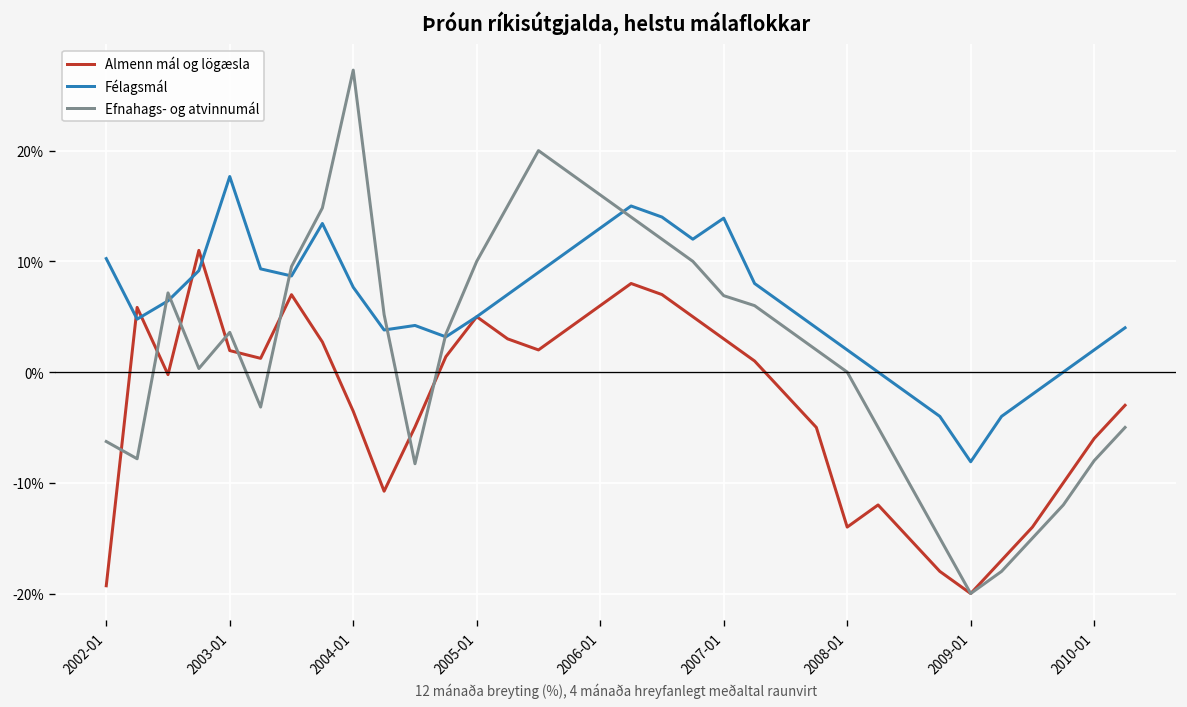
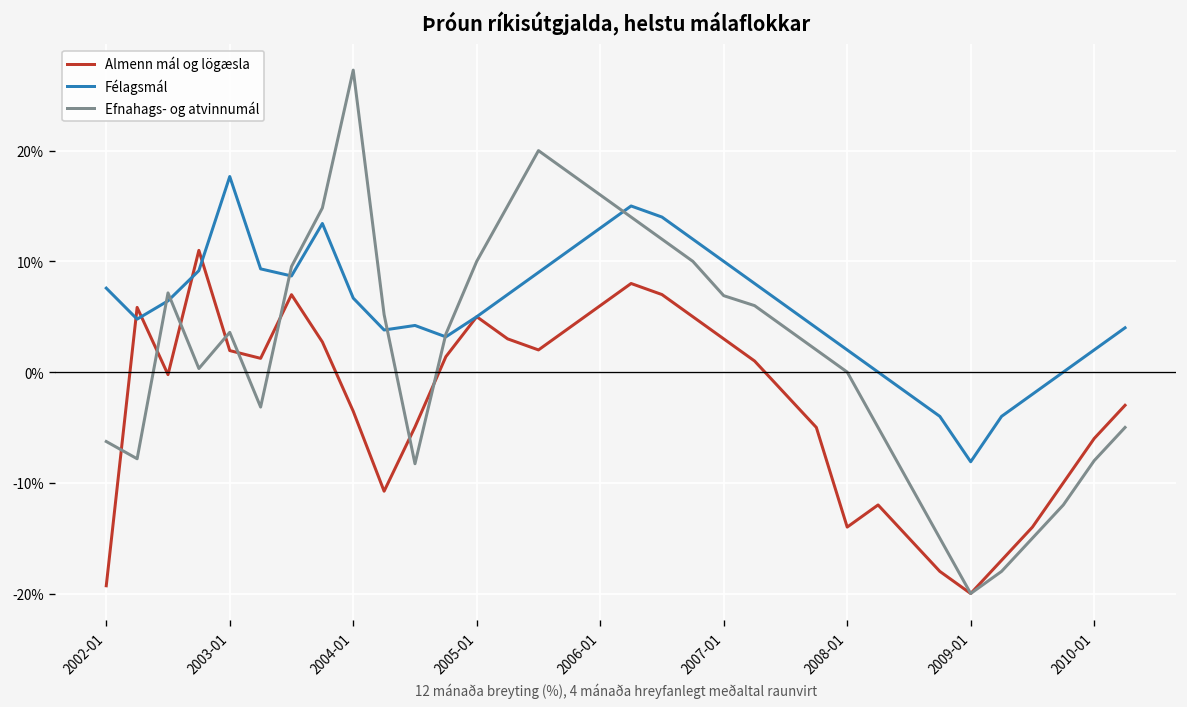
Félagsmál, 2002-01: 10% -> 8%
Félagsmál, 2004-01: 8% -> 7%
Félagsmál, 2007-01: 14% -> 10%
